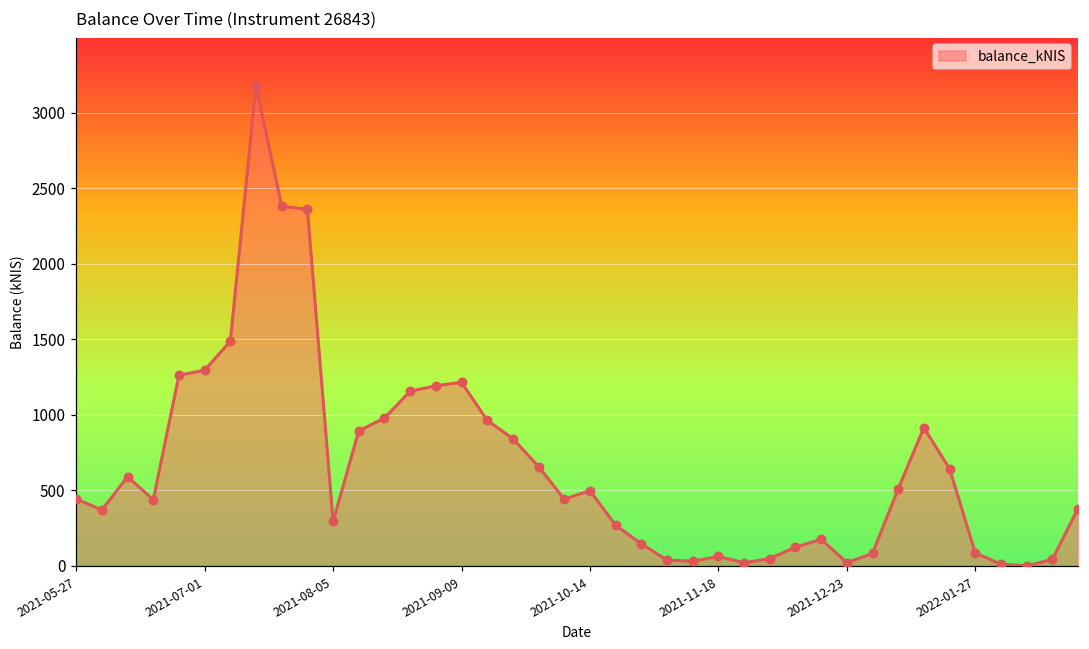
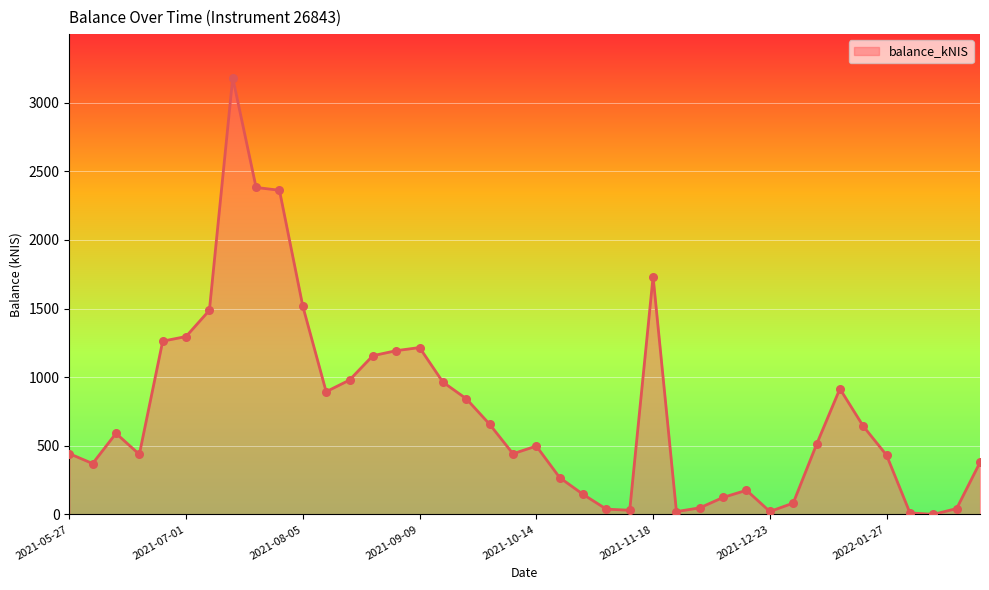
2021-08-05: 290 -> 1520
2021-11-18: 60 -> 1730
2022-01-27: 90 -> 430
